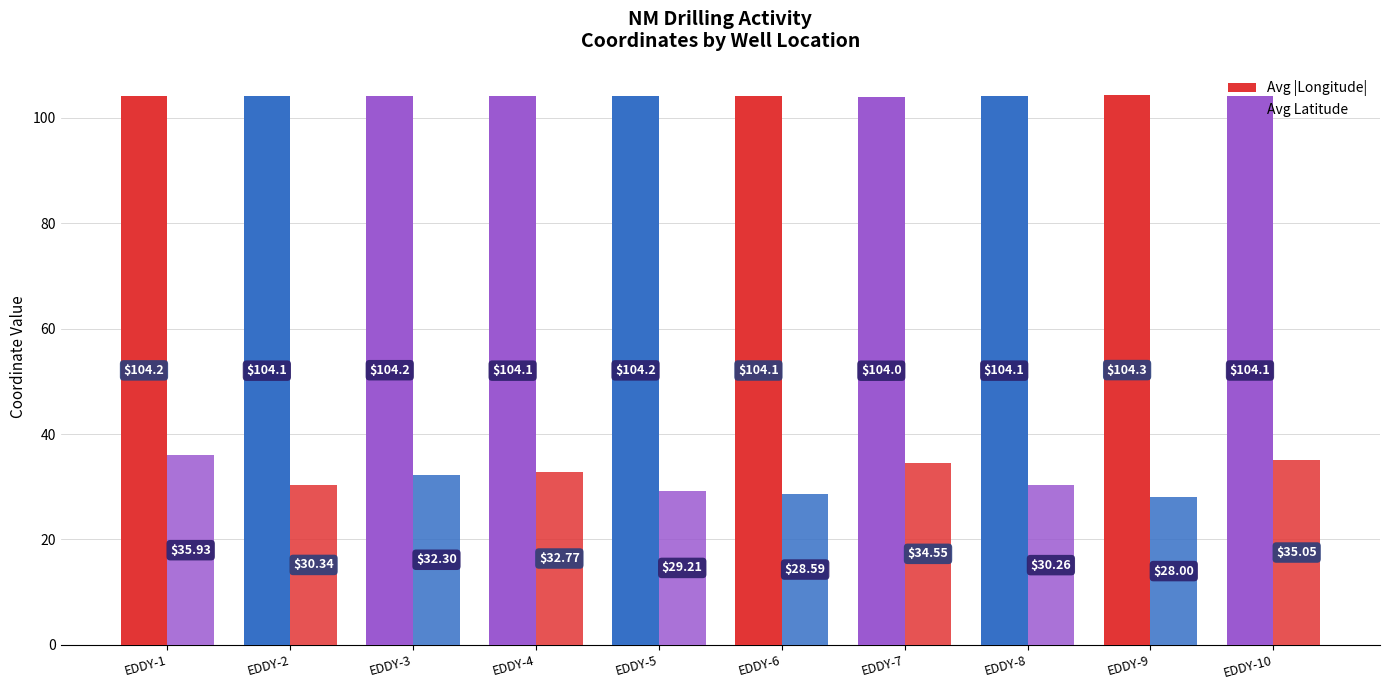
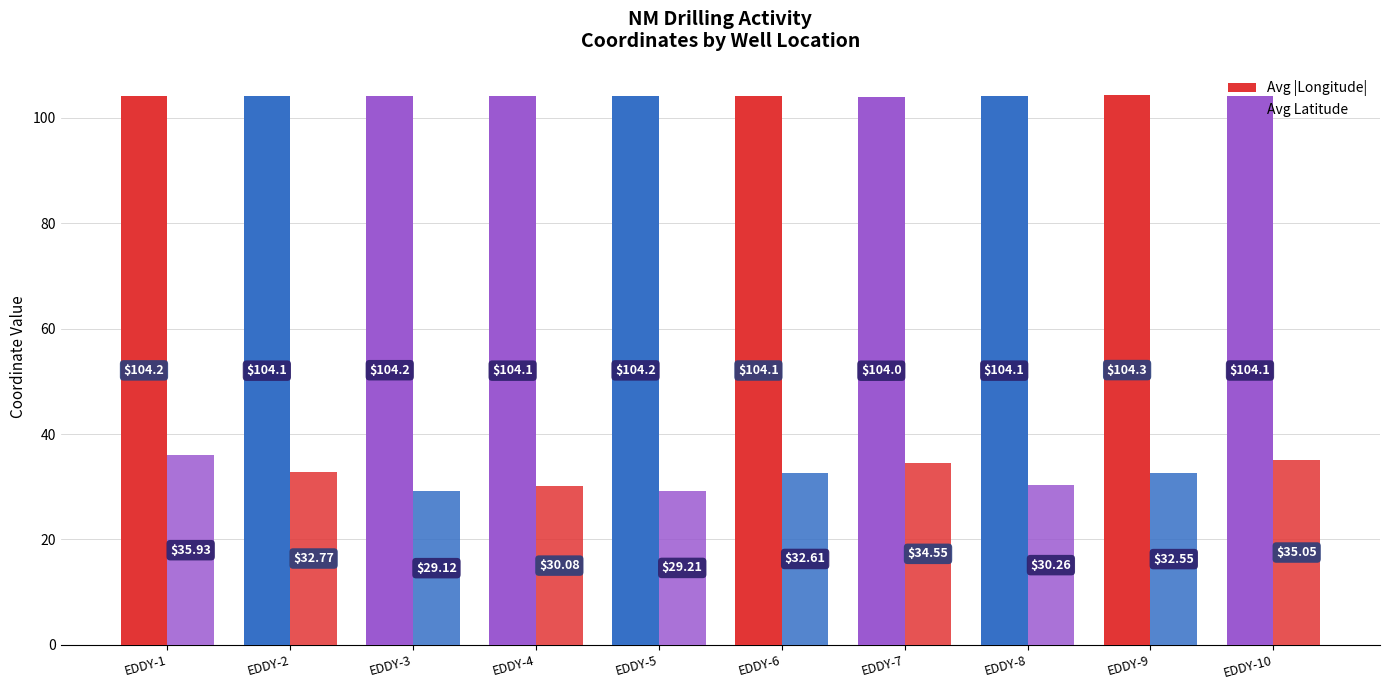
Avg Latitude, EDDY-2: $30.34 -> $32.77
Avg Latitude, EDDY-3: $32.30 -> $29.12
Avg Latitude, EDDY-4: $32.77 -> $30.08
Avg Latitude, EDDY-6: $28.59 -> $32.61
Avg Latitude, EDDY-9: $28.00 -> $32.55
